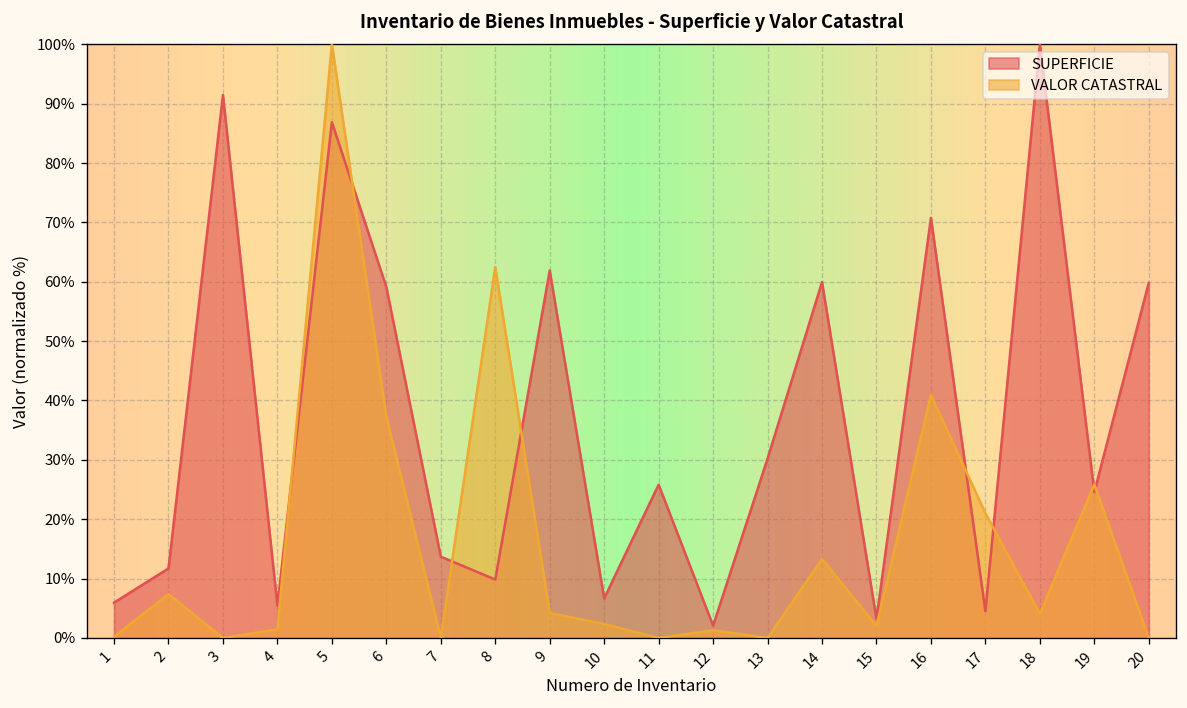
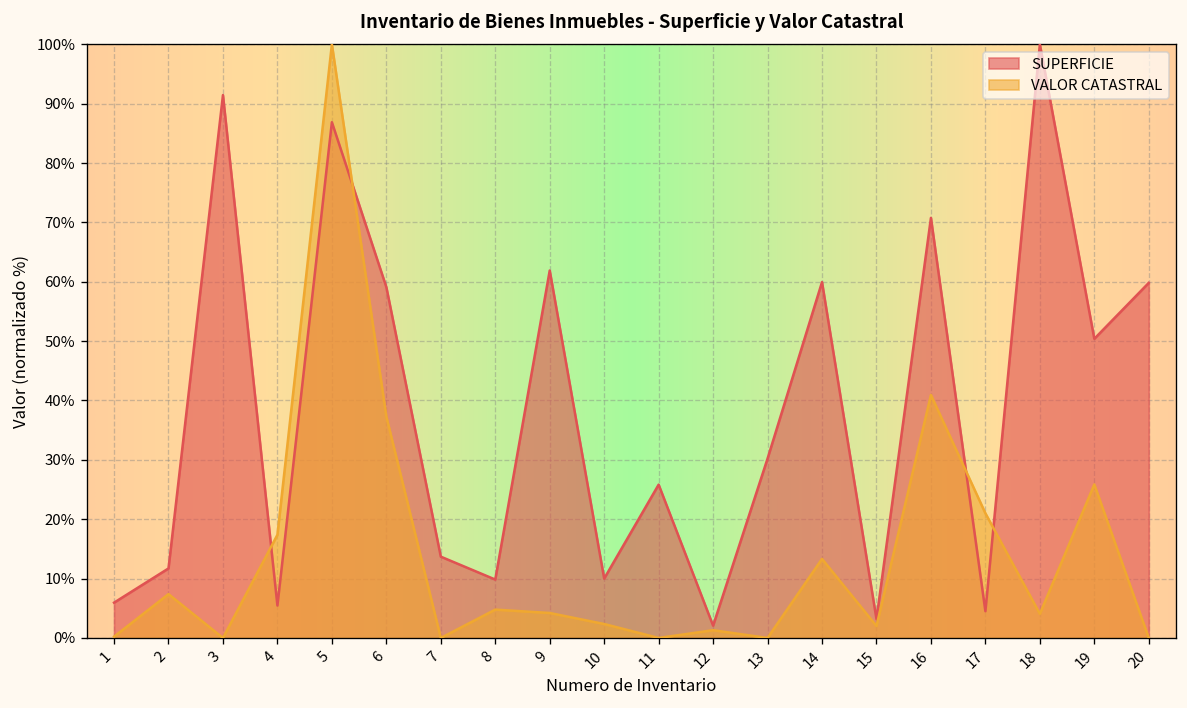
VALOR CATASTRAL, 4: 1% -> 17%
VALOR CATASTRAL, 8: 62% -> 5%
SUPERFICIE, 10: 7% -> 10%
SUPERFICIE, 19: 25% -> 50%
